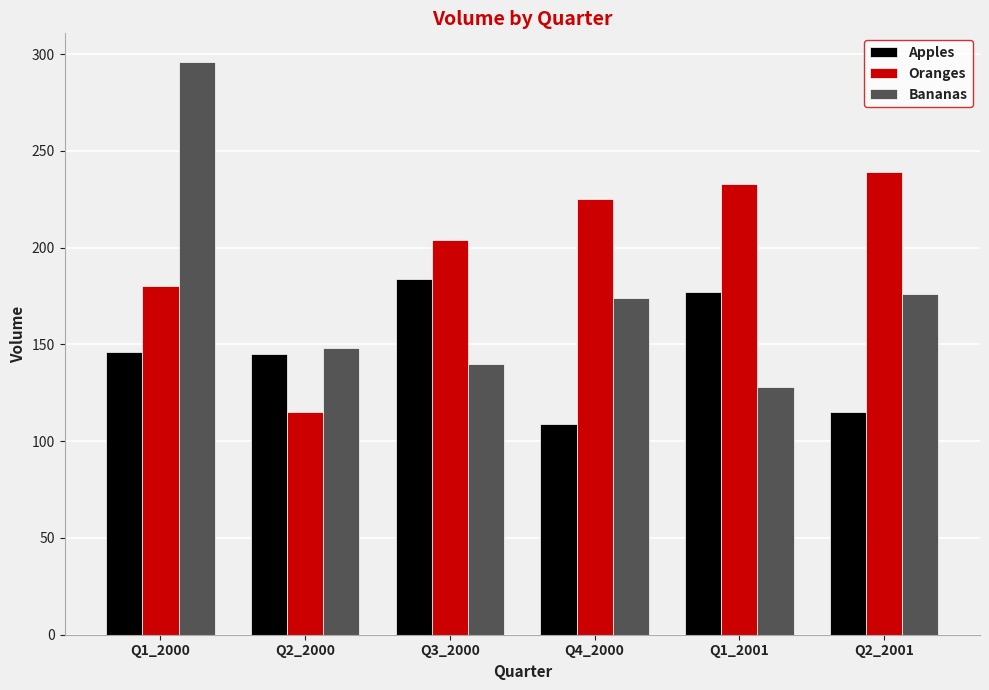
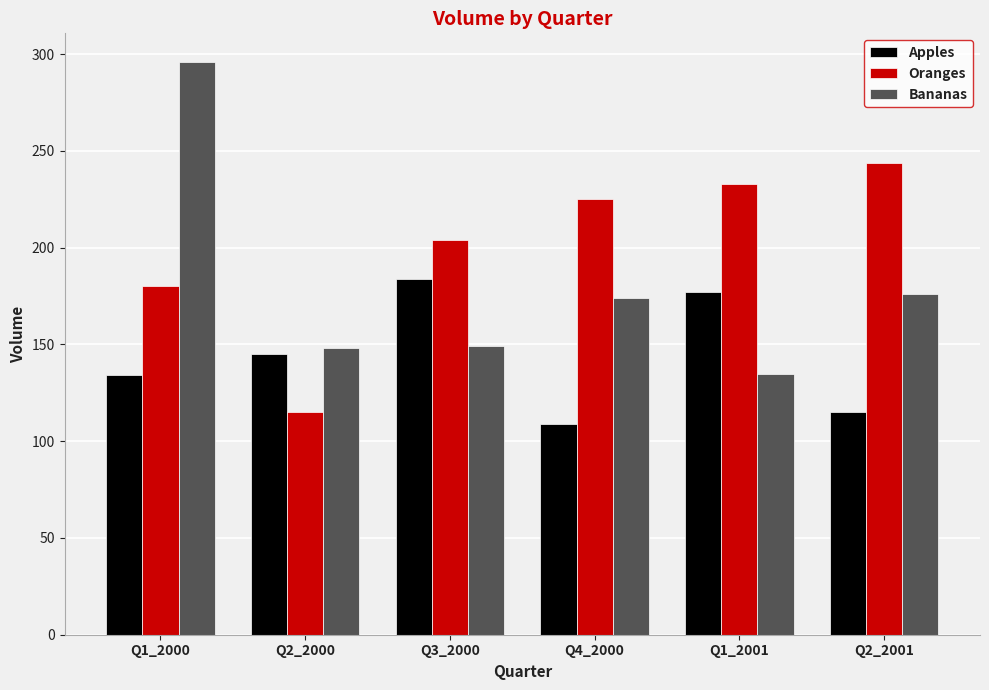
Apples, Q1_2000: 146 -> 134
Bananas, Q3_2000: 140 -> 149
Bananas, Q1_2001: 128 -> 135
Oranges, Q2_2001: 239 -> 244
